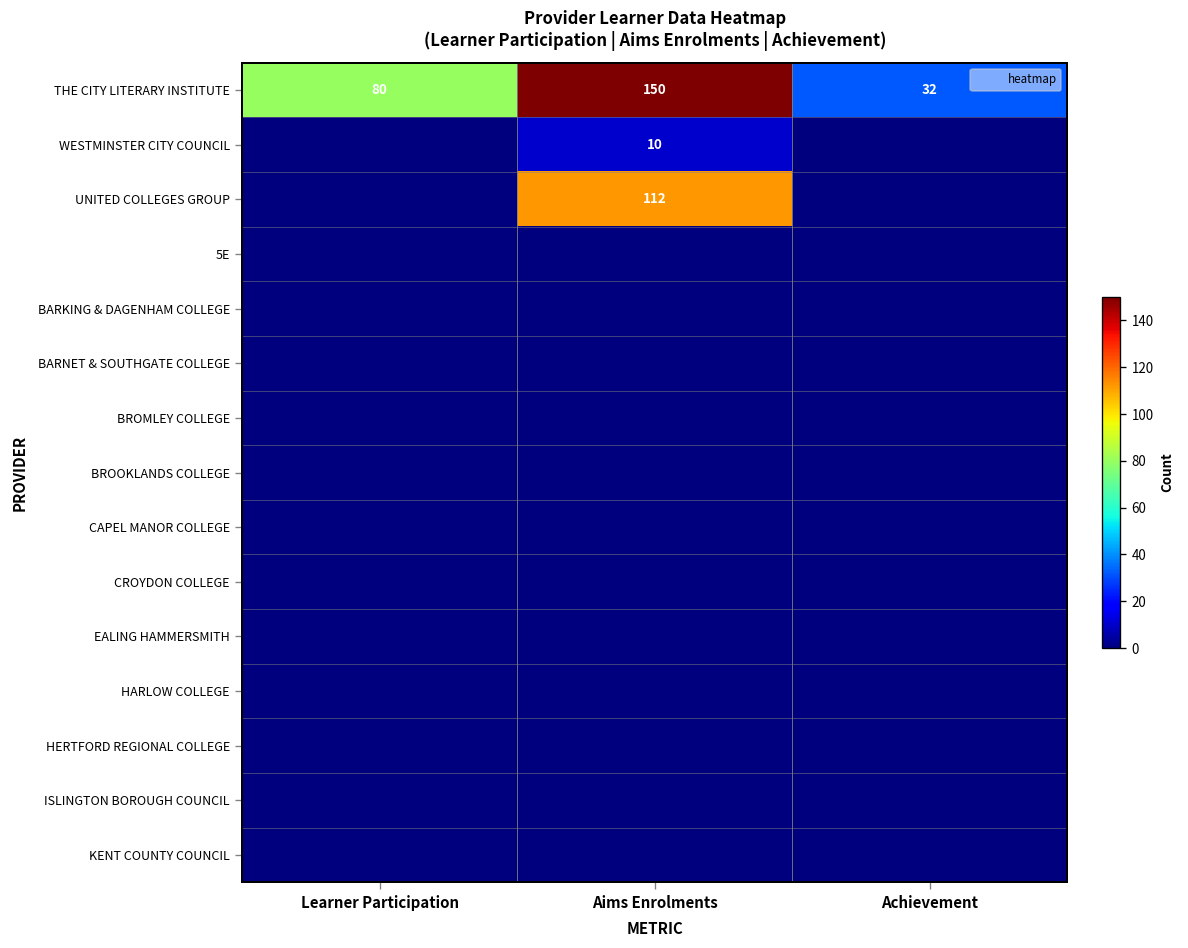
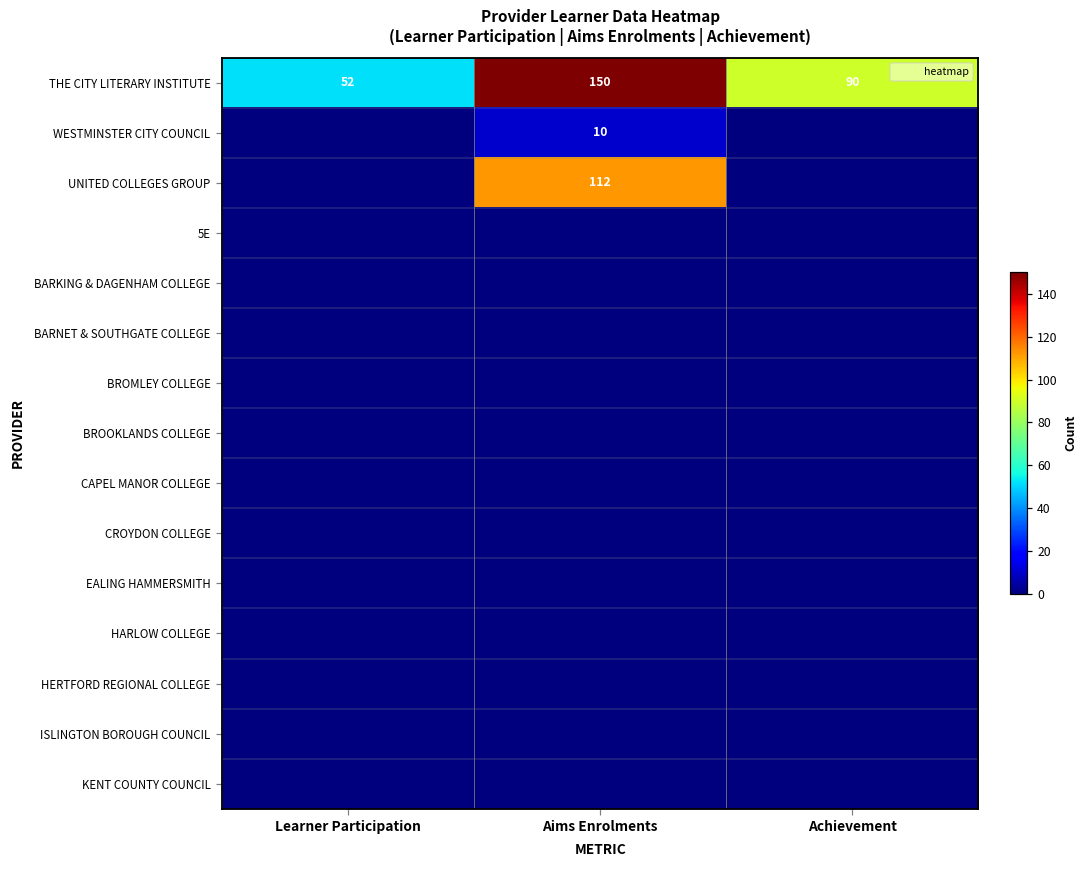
THE CITY LITERARY INSTITUTE, Learner Participation: 80 -> 52
THE CITY LITERARY INSTITUTE, Achievement: 32 -> 90
